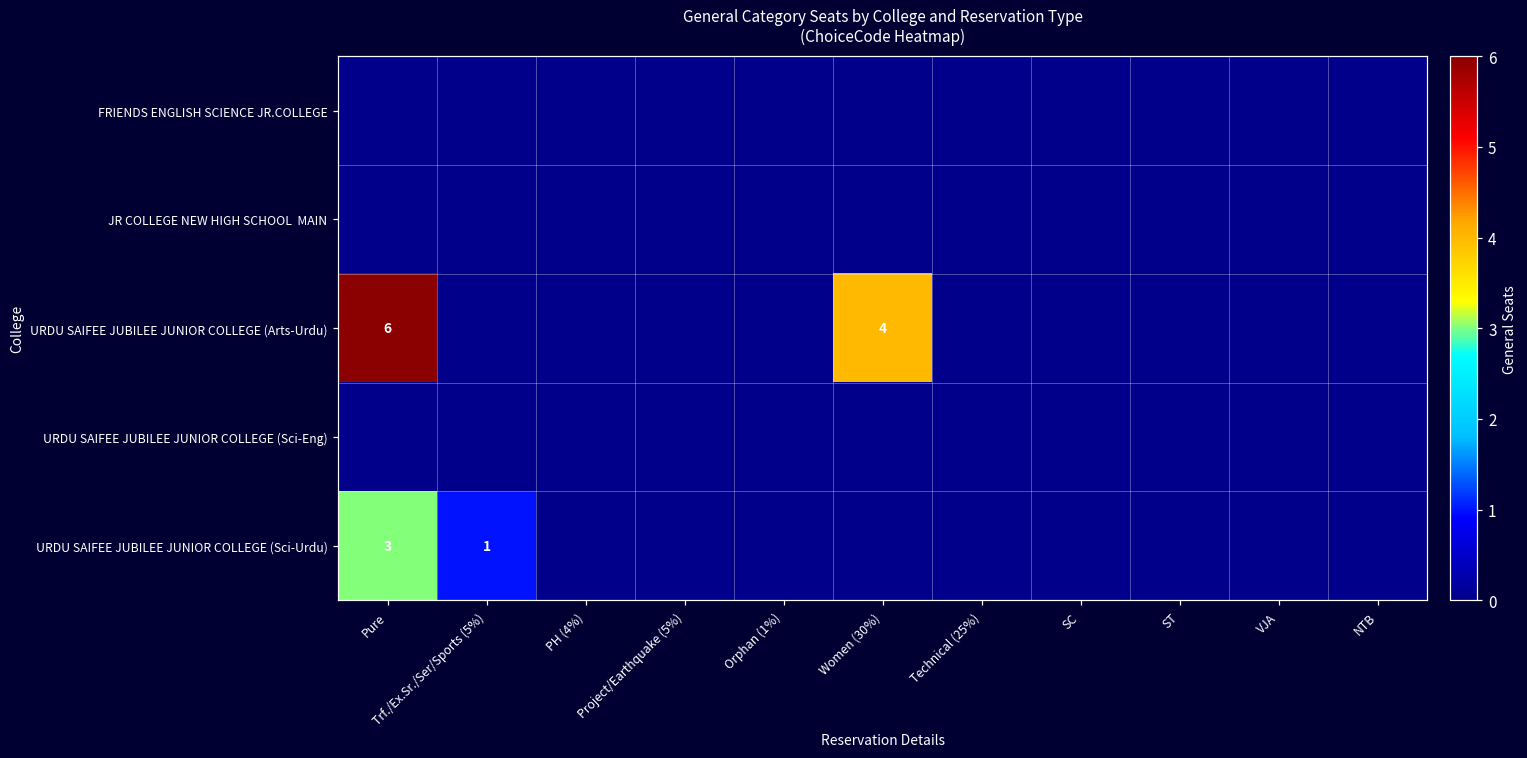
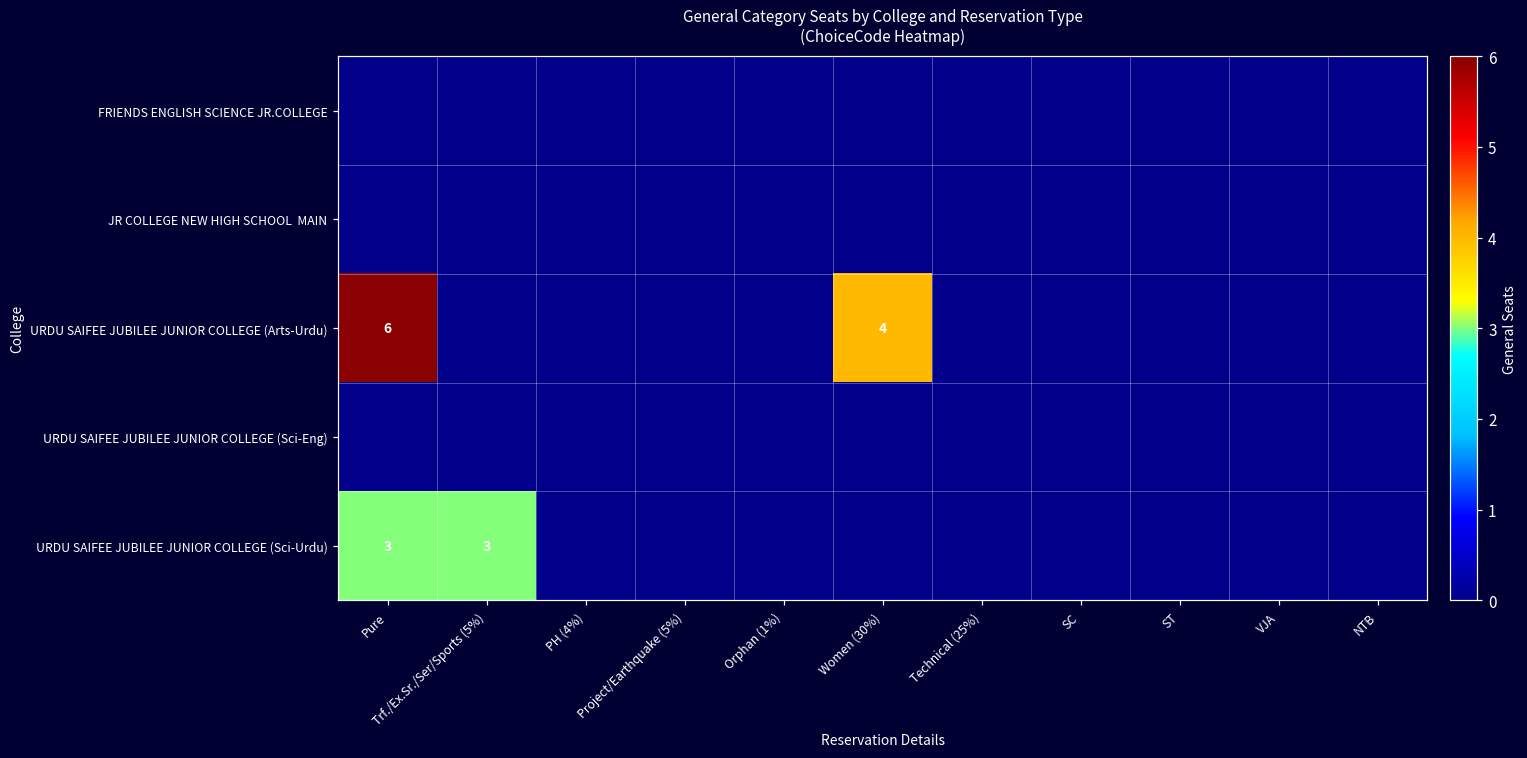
URDU SAIFEE JUBILEE JUNIOR COLLEGE (Sci-Urdu), Trf./Ex.Sr./Ser/Sports (5%): 1 -> 3
